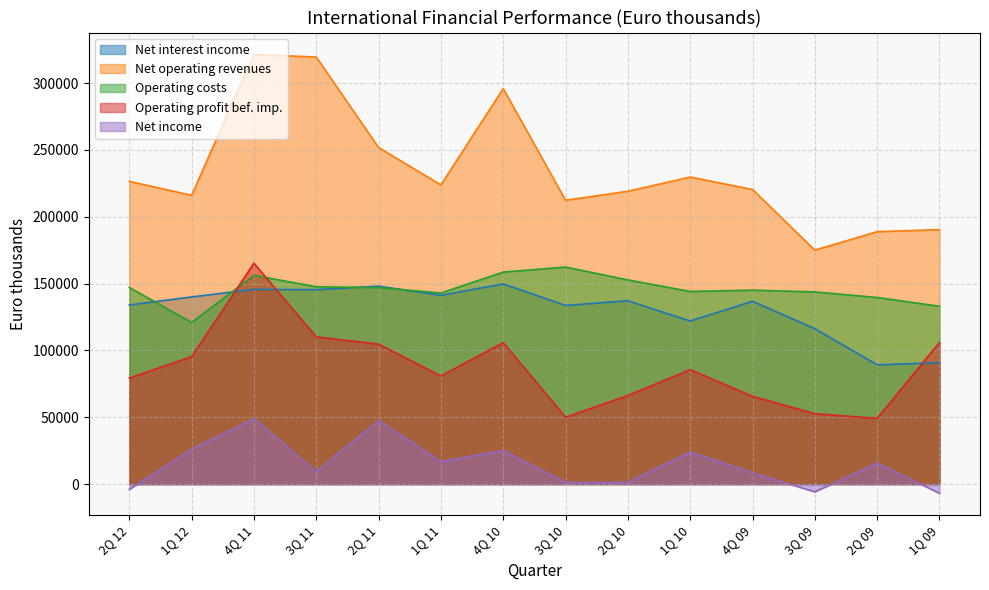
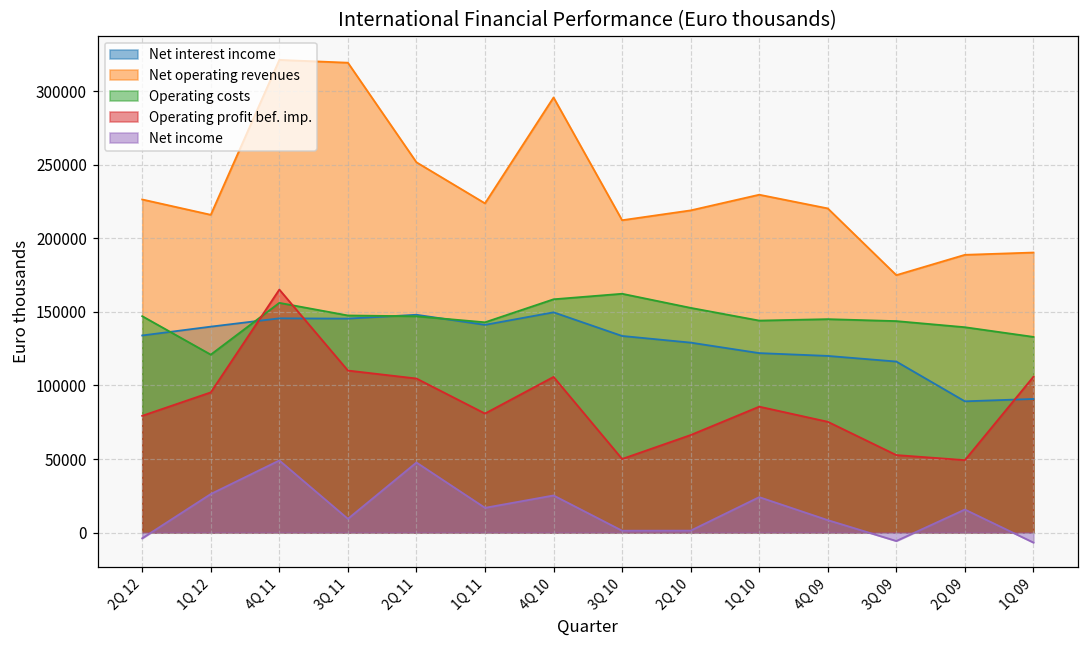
Net interest income, 2Q 10: 137000 -> 129000
Net interest income, 4Q 09: 137000 -> 120000
Operating profit bef. imp., 4Q 09: 66000 -> 75000
